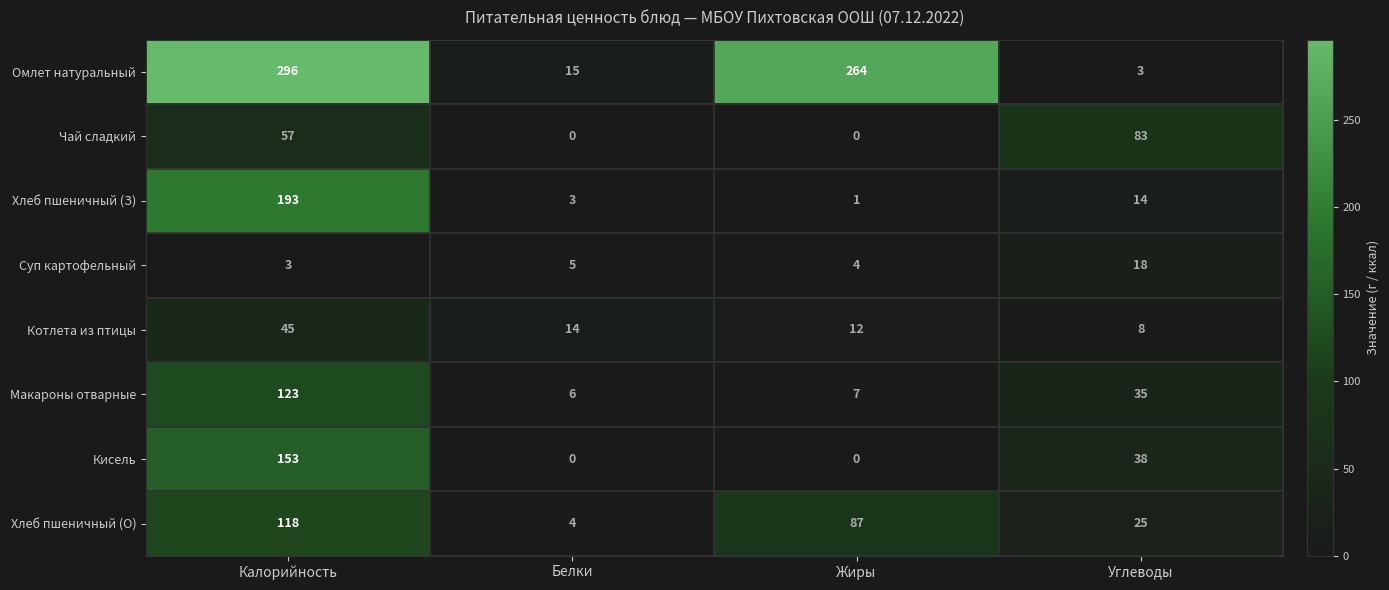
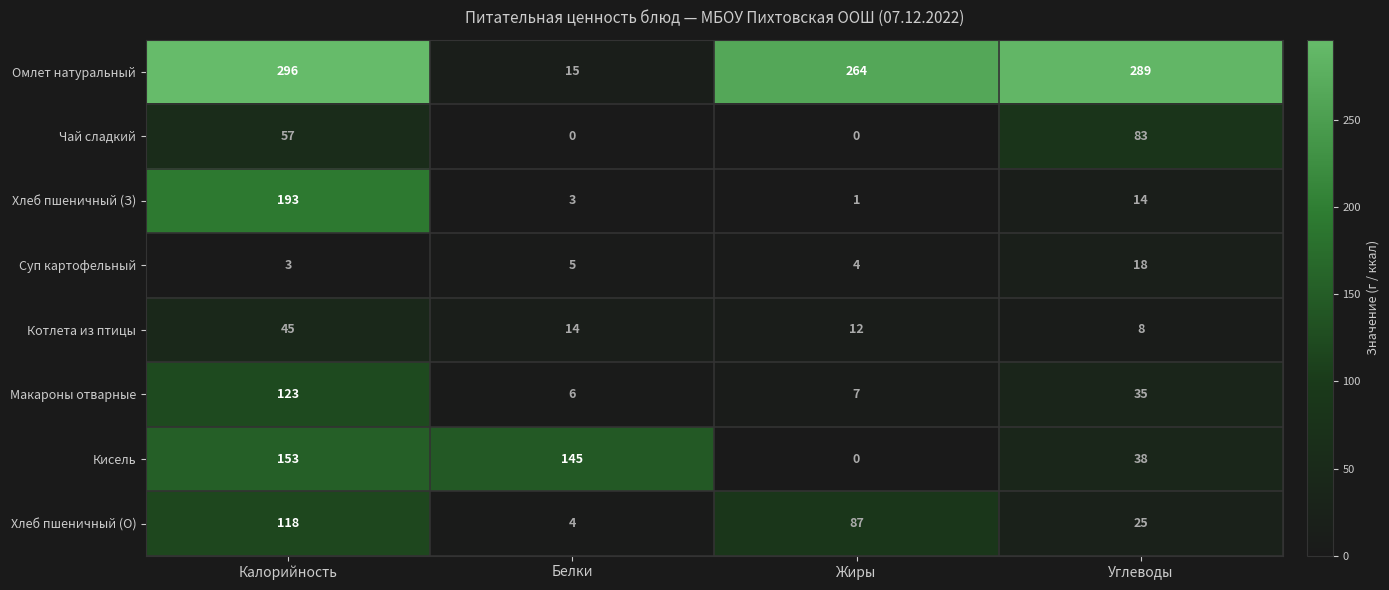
Омлет натуральный, Углеводы: 3 -> 289
Кисель, Белки: 0 -> 145
